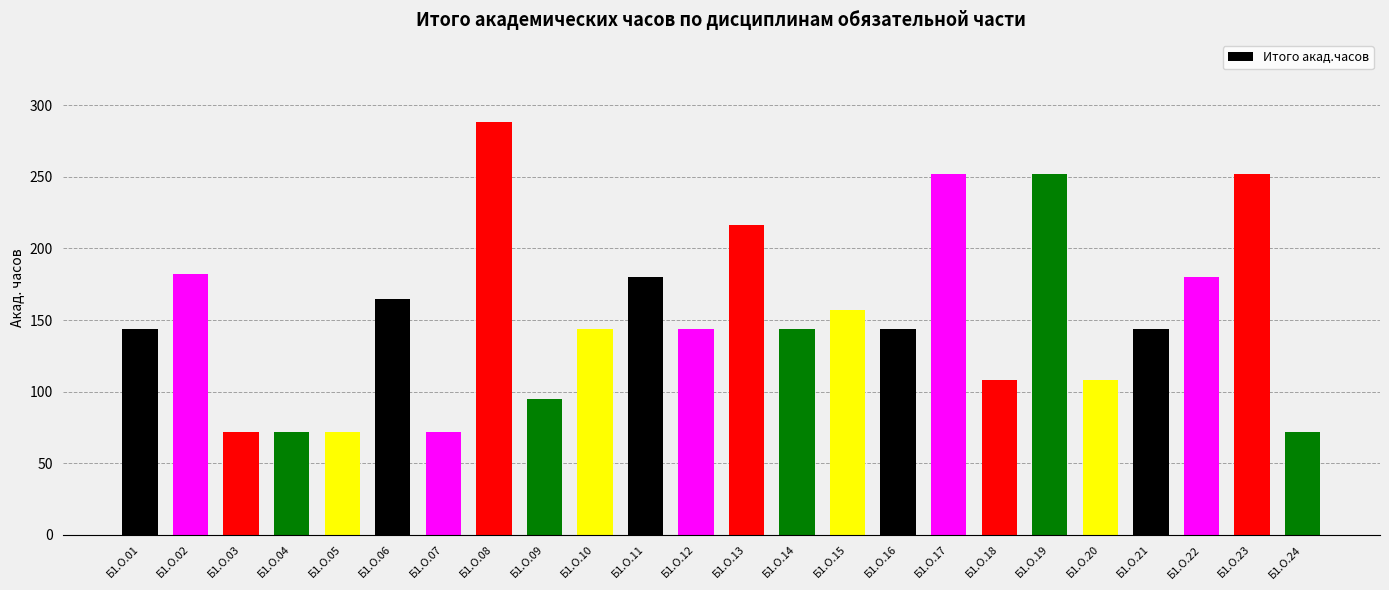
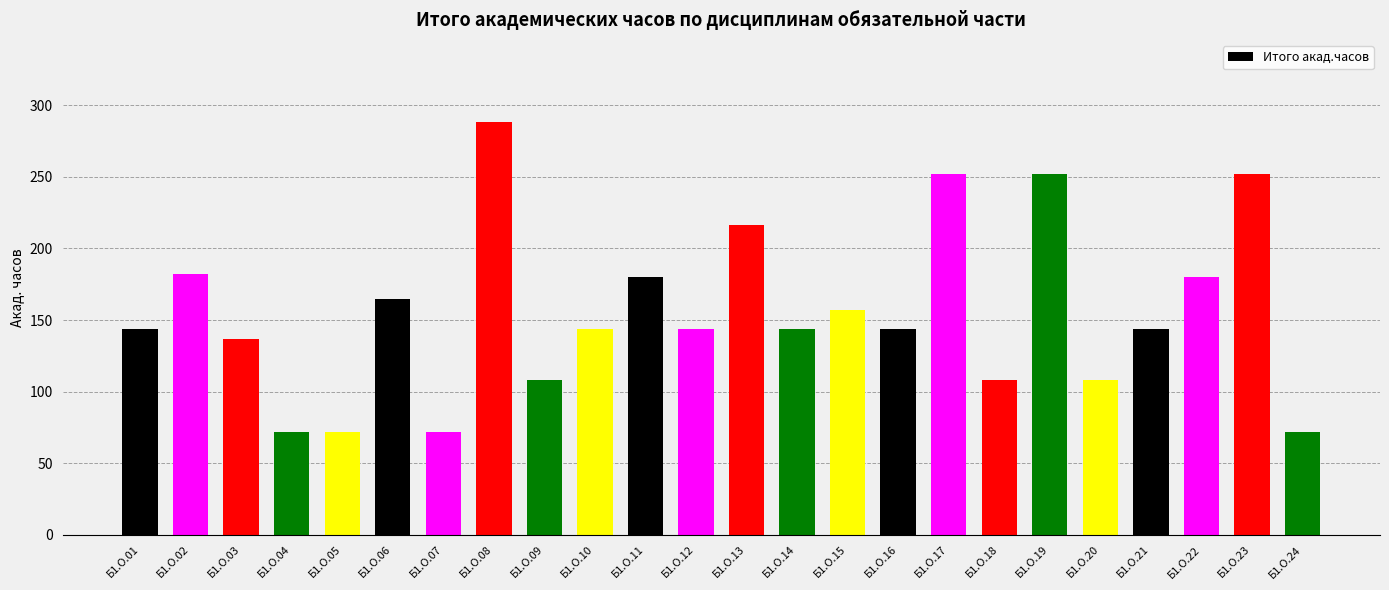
Б1.О.03: 72 -> 137
Б1.О.09: 95 -> 108
